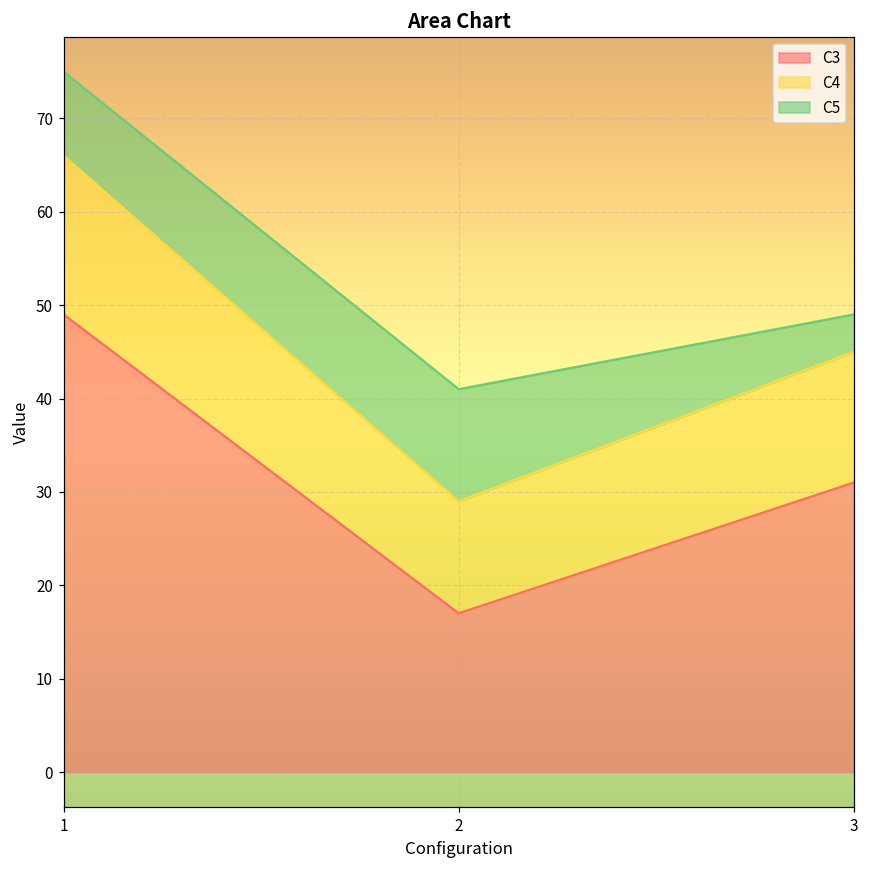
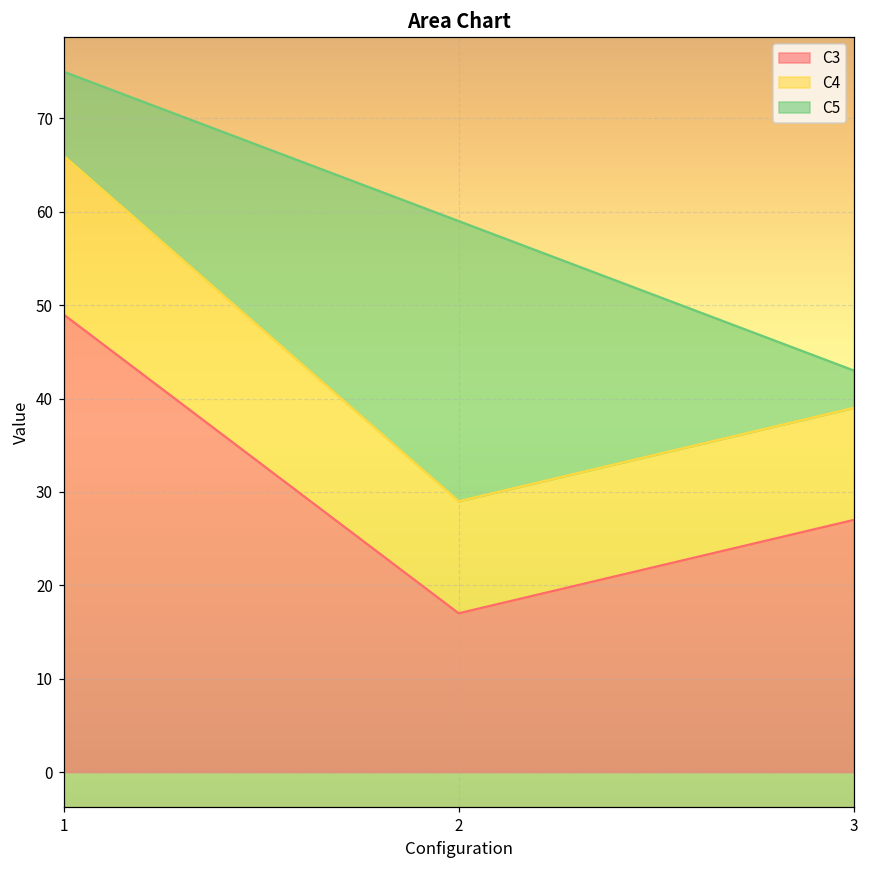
C5, 2: 12 -> 30
C3, 3: 31 -> 27
C4, 3: 14 -> 12
